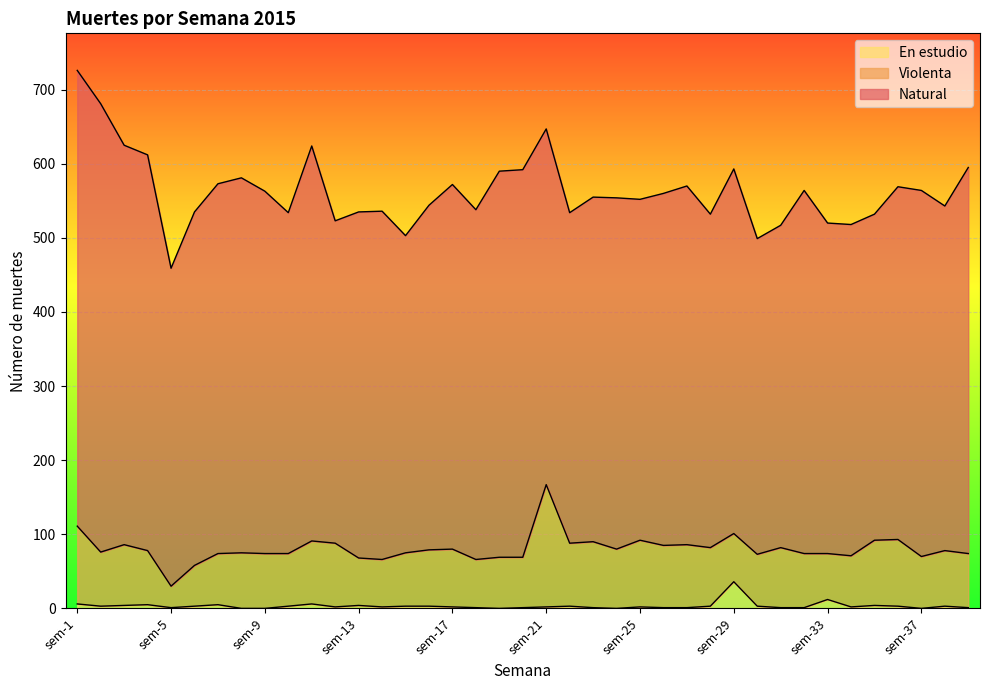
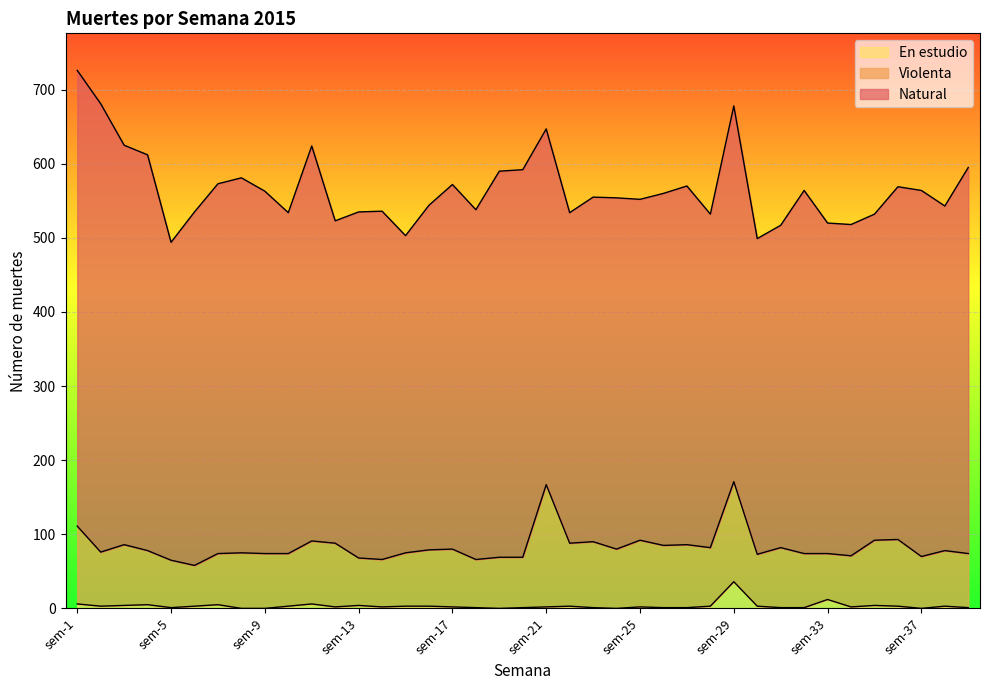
Violenta, sem-5: 30 -> 60
Violenta, sem-29: 70 -> 140
Natural, sem-29: 490 -> 510
